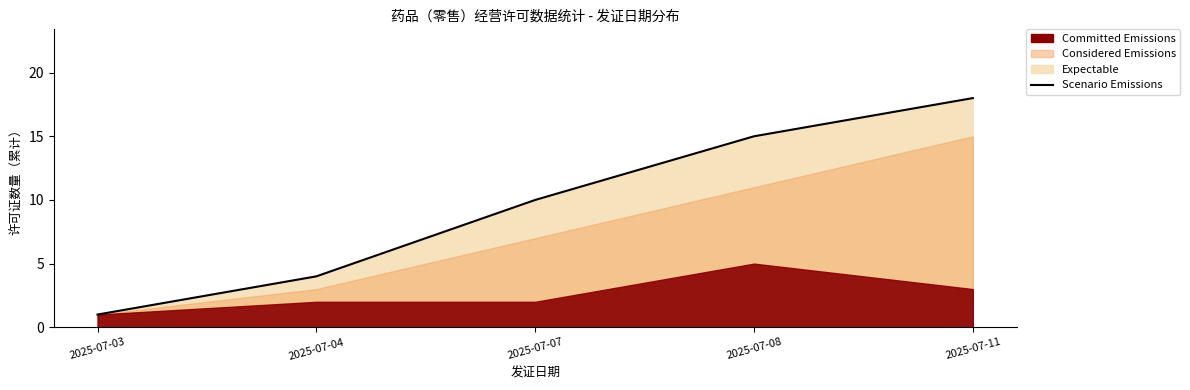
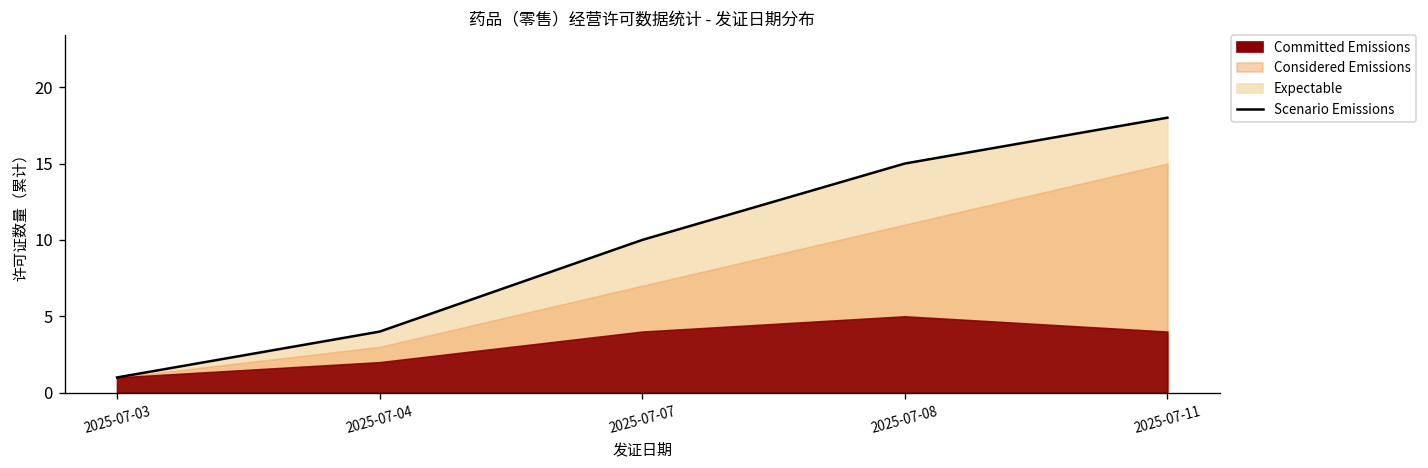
Committed Emissions, 2025-07-07: 2 -> 4
Committed Emissions, 2025-07-11: 3 -> 4
